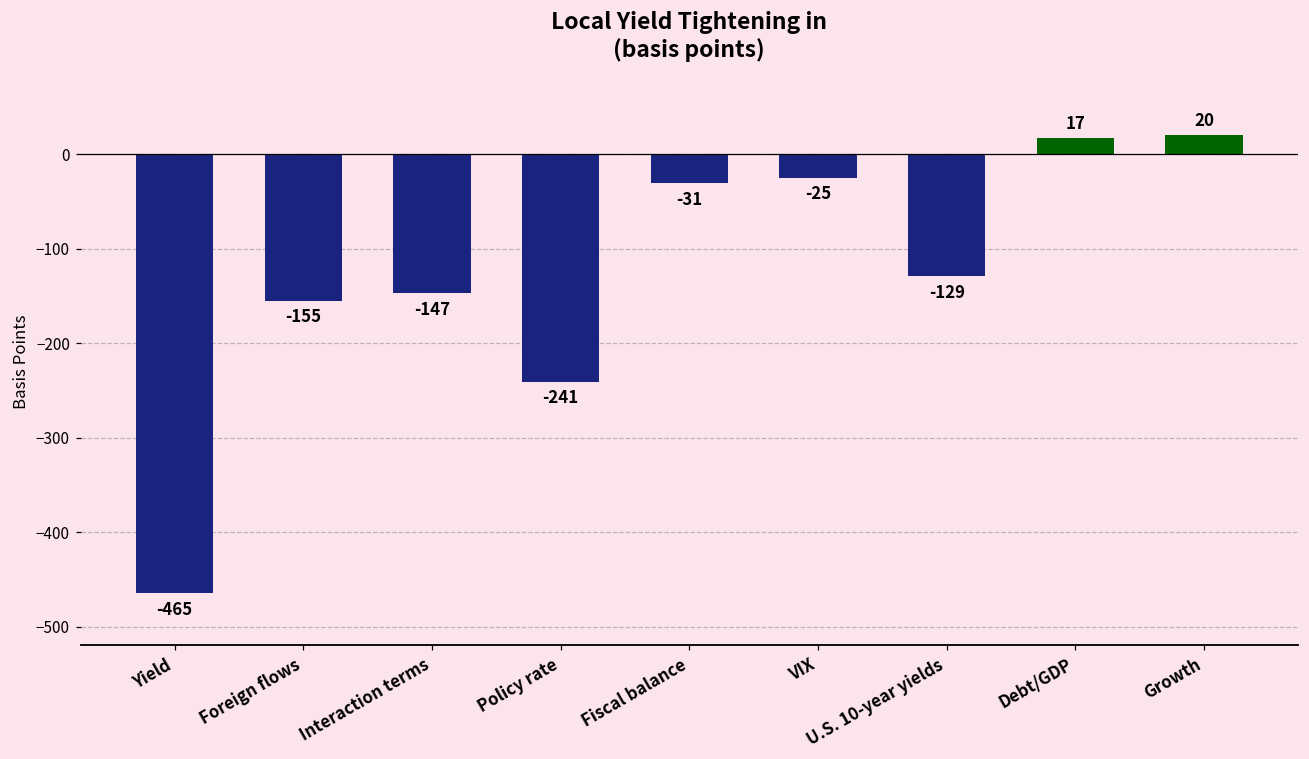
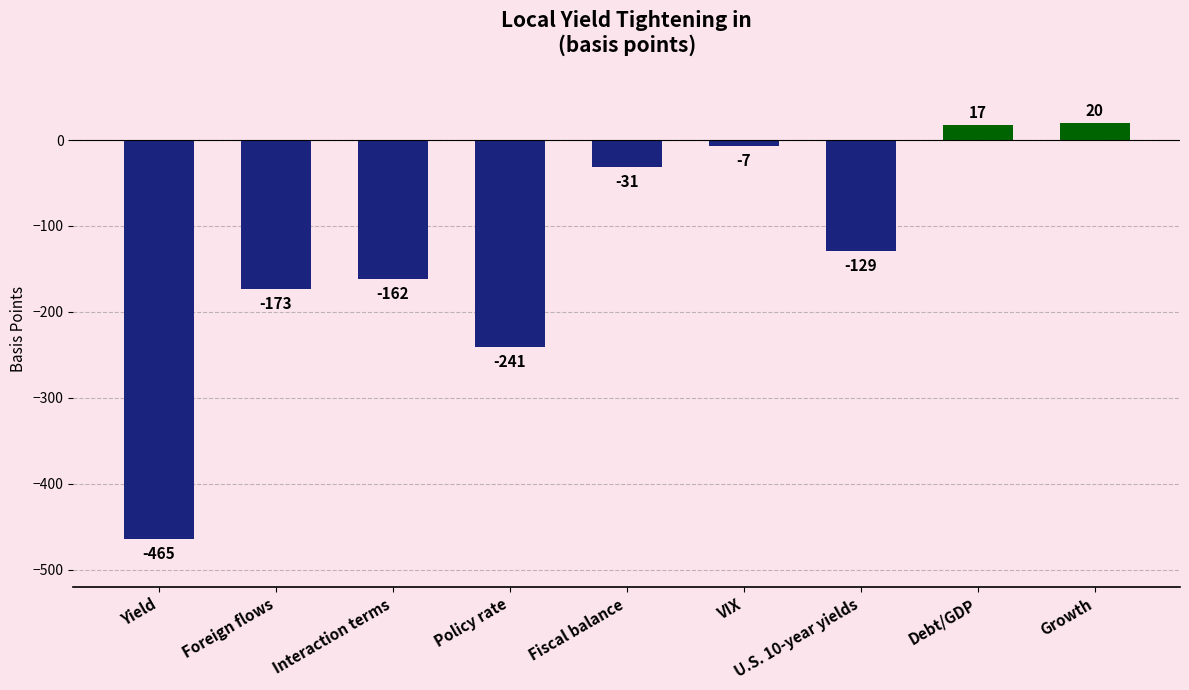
Foreign flows: -155 -> -173
Interaction terms: -147 -> -162
VIX: -25 -> -7
